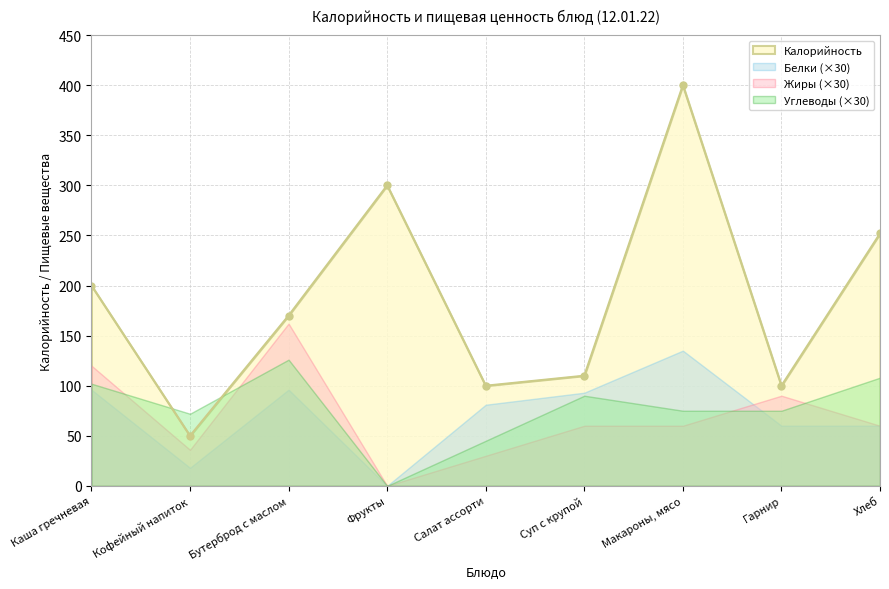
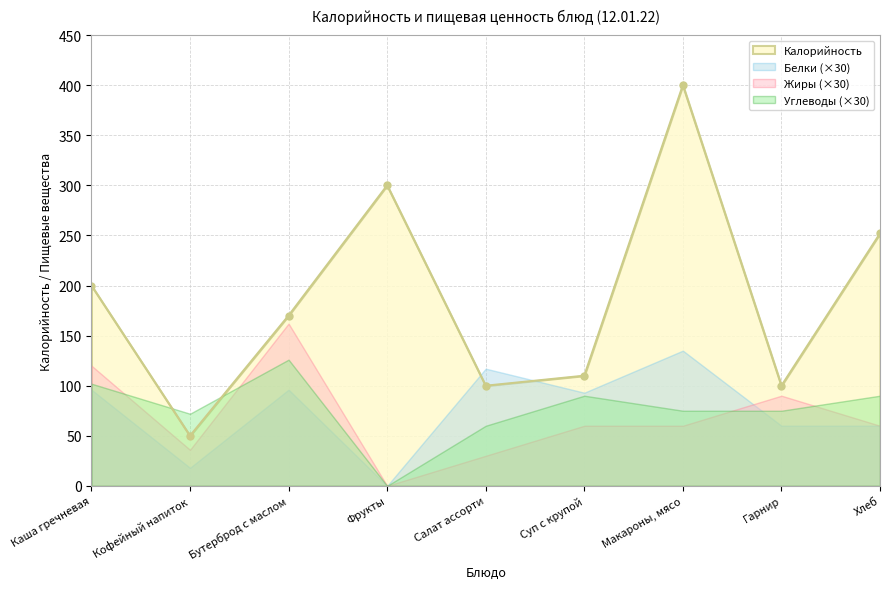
Белки (×30), Салат ассорти: 81 -> 117
Углеводы (×30), Салат ассорти: 45 -> 60
Углеводы (×30), Хлеб: 108 -> 90
